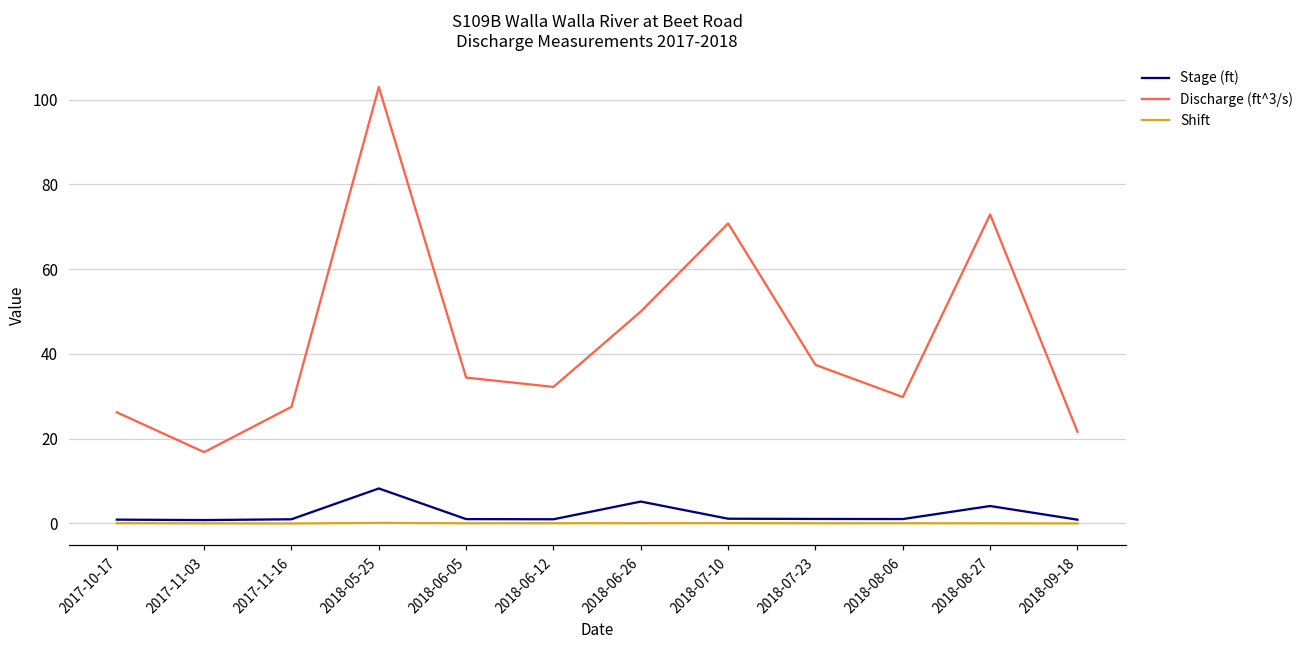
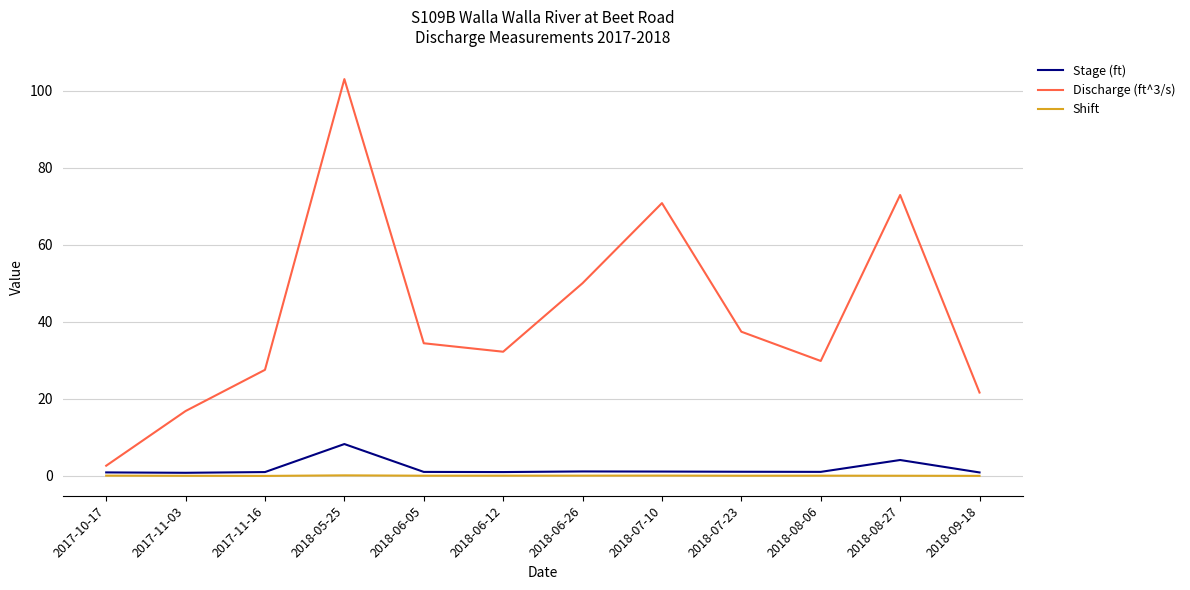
Discharge (ft^3/s), 2017-10-17: 26 -> 3
Stage (ft), 2018-06-26: 5 -> 1
